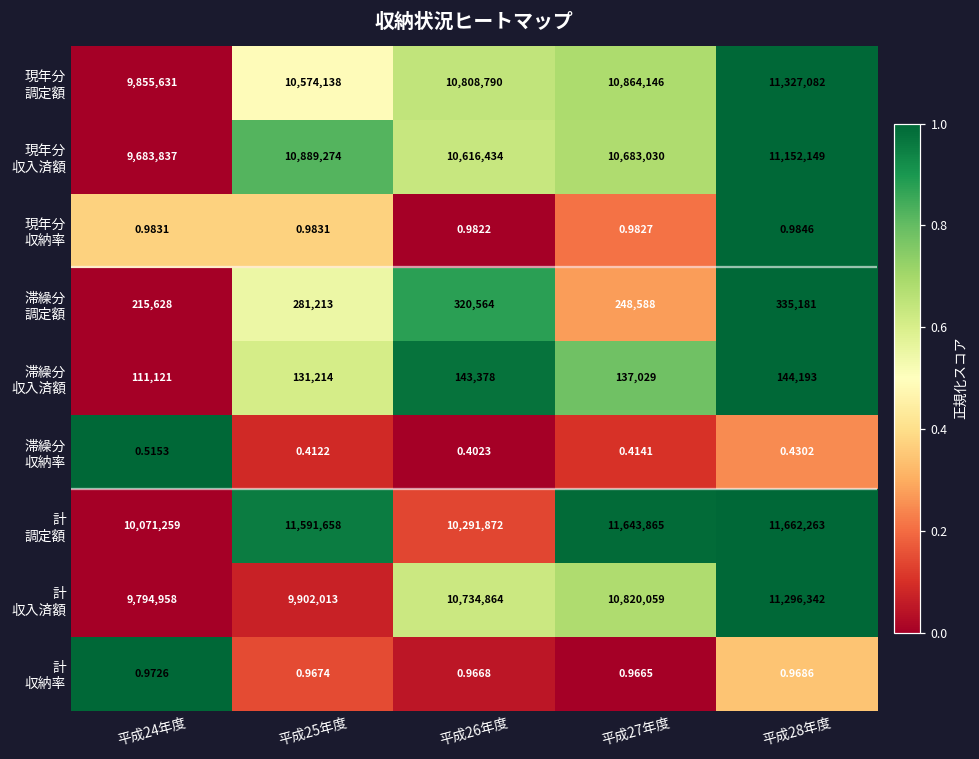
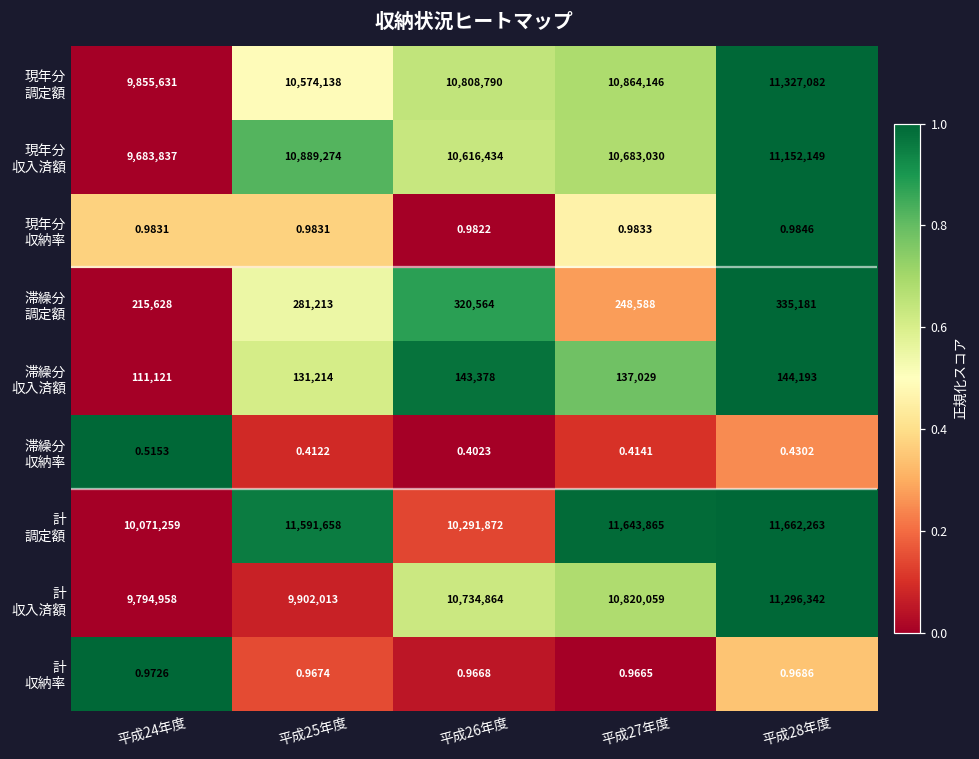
現年分 収納率, 平成27年度: 0.9827 -> 0.9833
